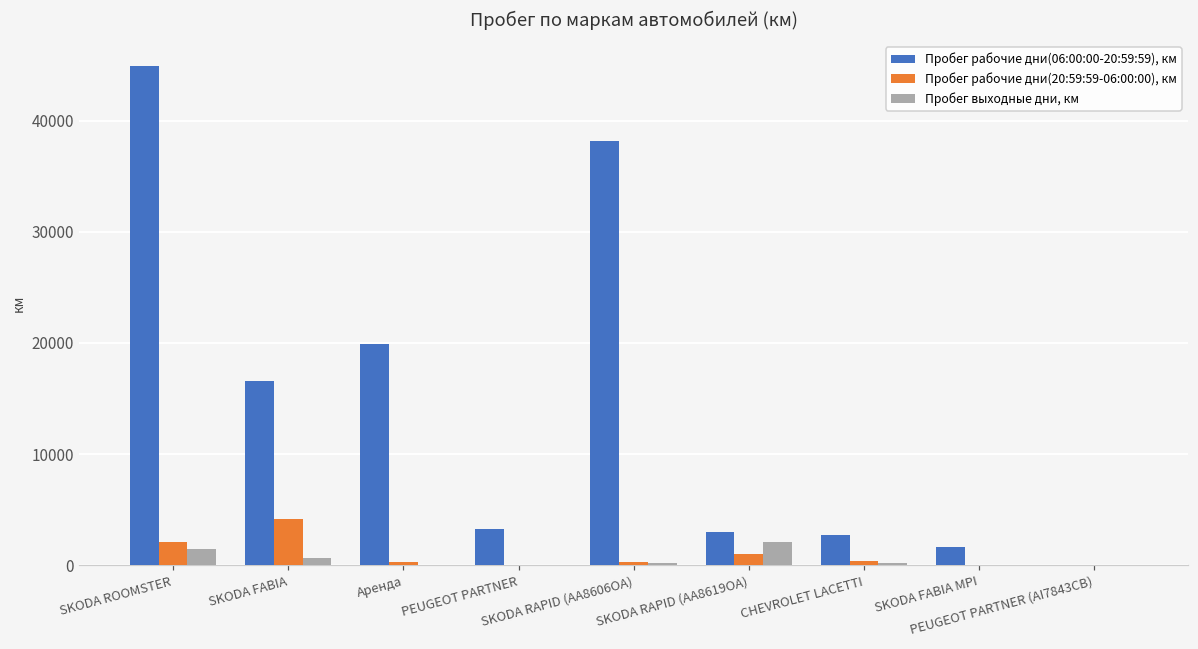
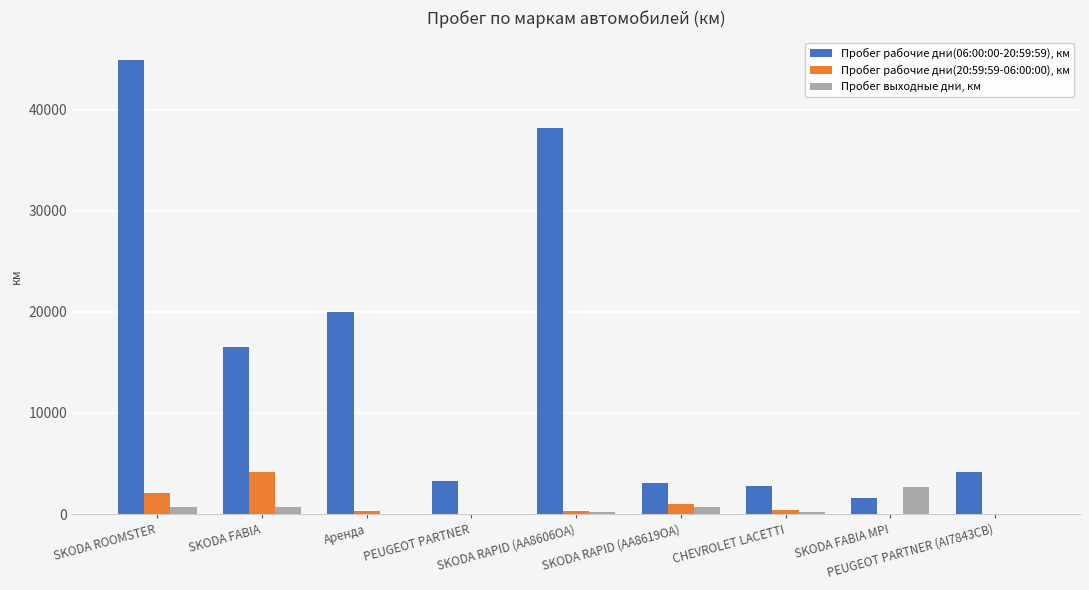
Пробег выходные дни, км, SKODA ROOMSTER: 1500 -> 700
Пробег выходные дни, км, SKODA RAPID (AA8619OA): 2100 -> 700
Пробег выходные дни, км, SKODA FABIA MPI: 100 -> 2700
Пробег рабочие дни(06:00:00-20:59:59), км, PEUGEOT PARTNER (AI7843CB): 100 -> 4200
